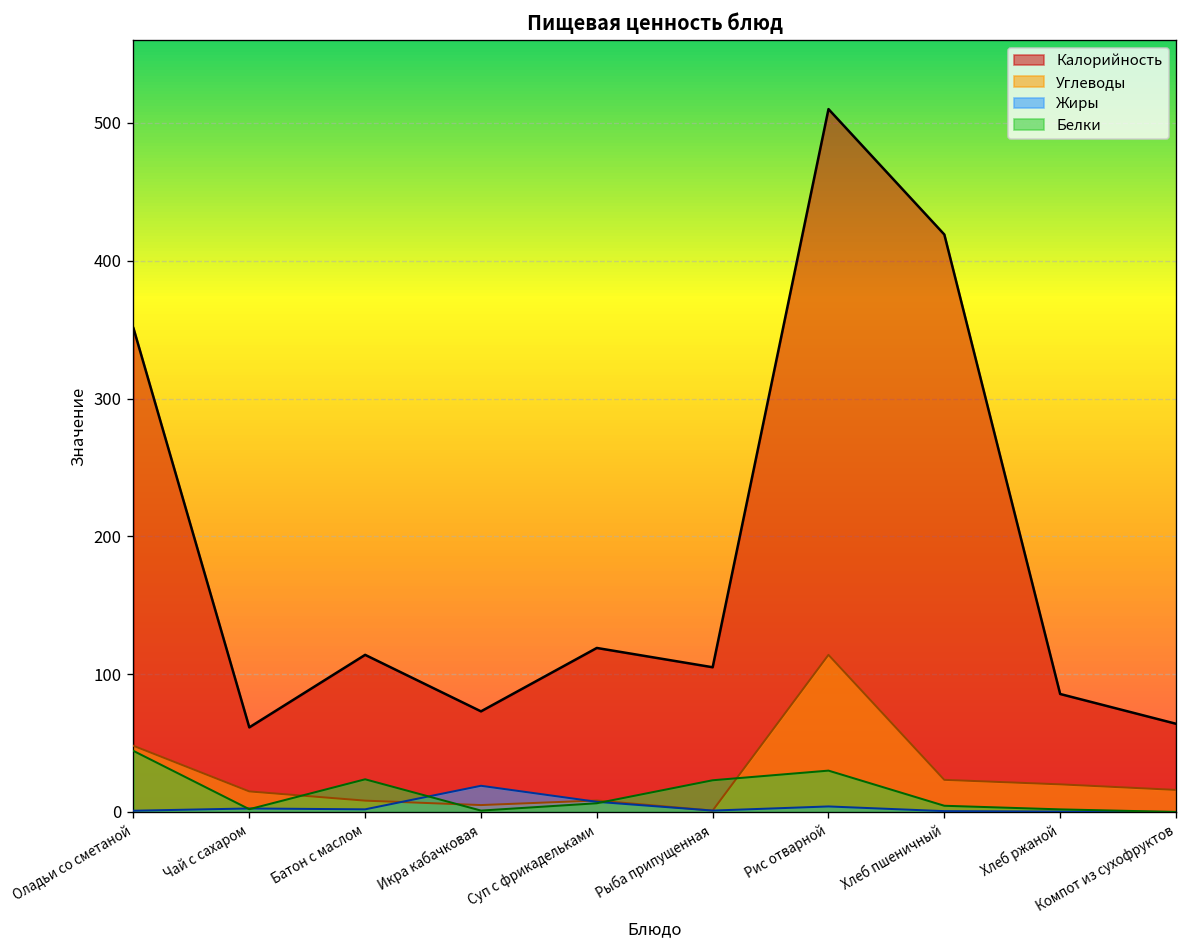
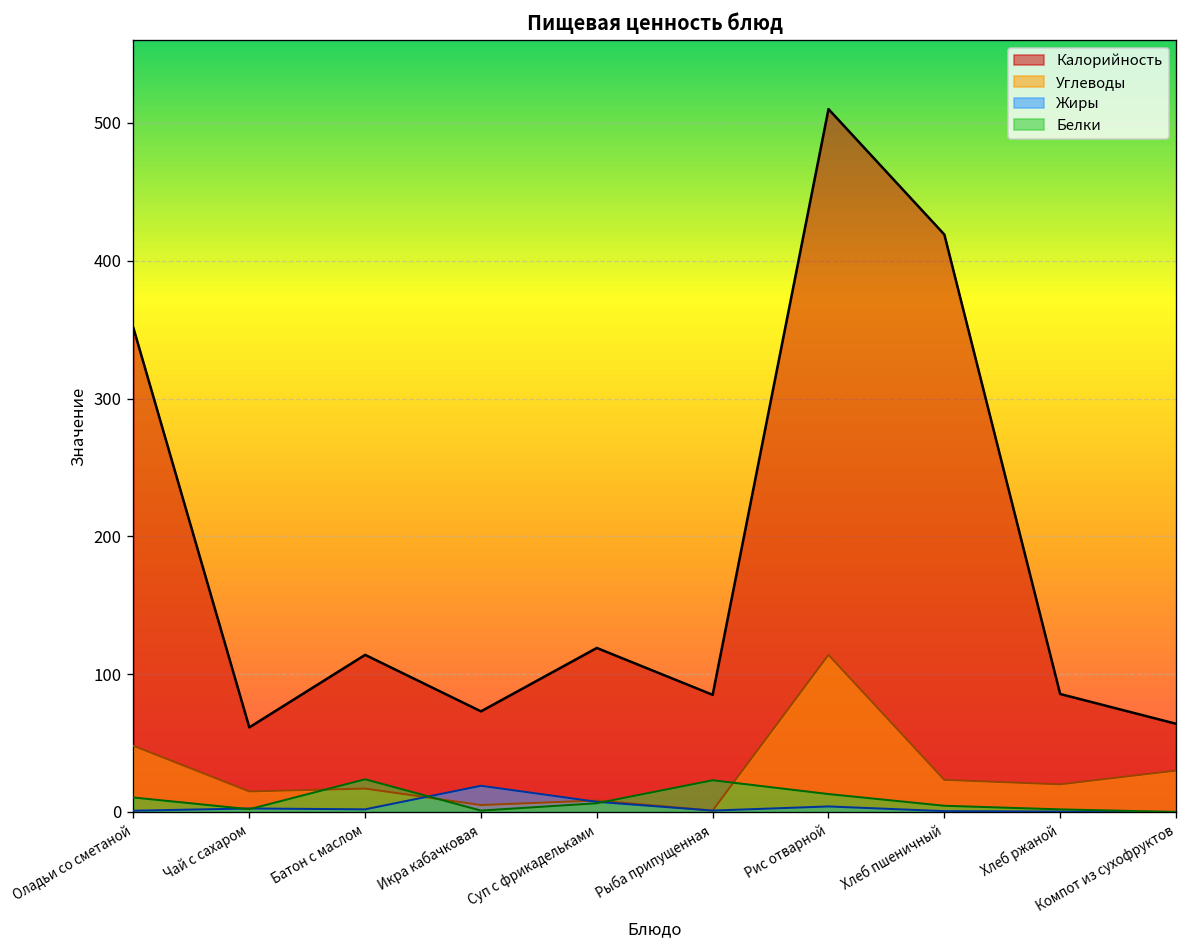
Белки, Оладьи со сметаной: 44 -> 11
Углеводы, Батон с маслом: 8 -> 17
Калорийность, Рыба припущенная: 105 -> 85
Белки, Рис отварной: 30 -> 13
Углеводы, Компот из сухофруктов: 16 -> 30
